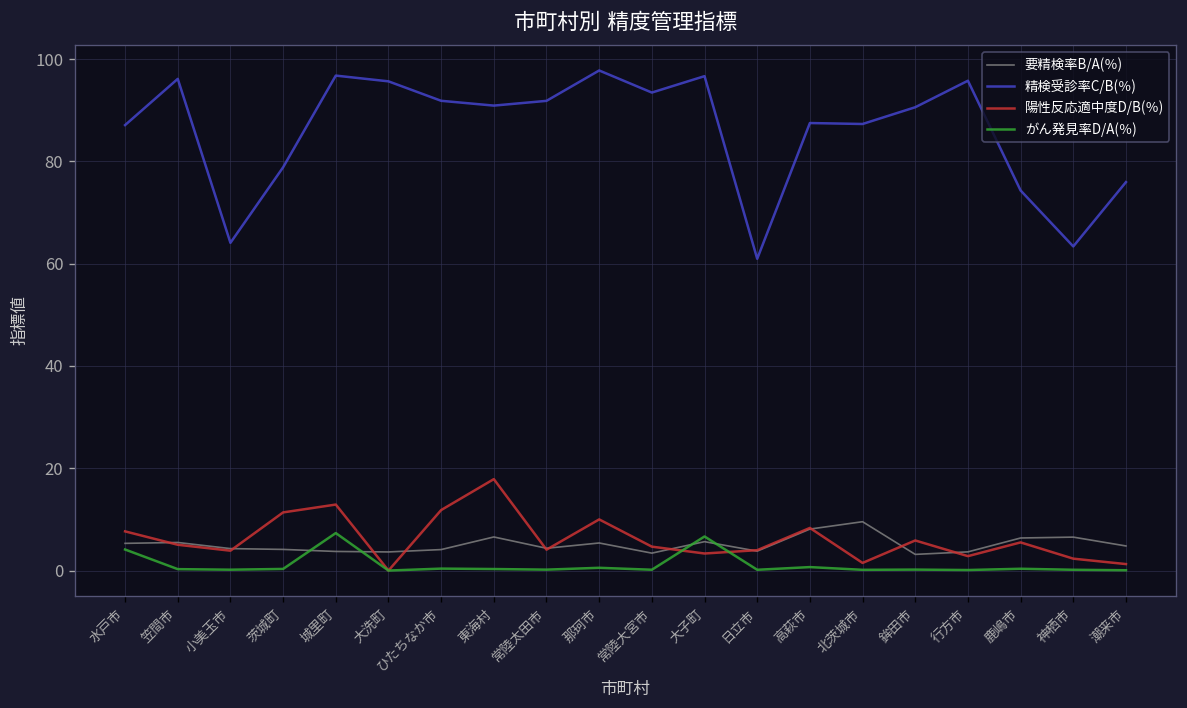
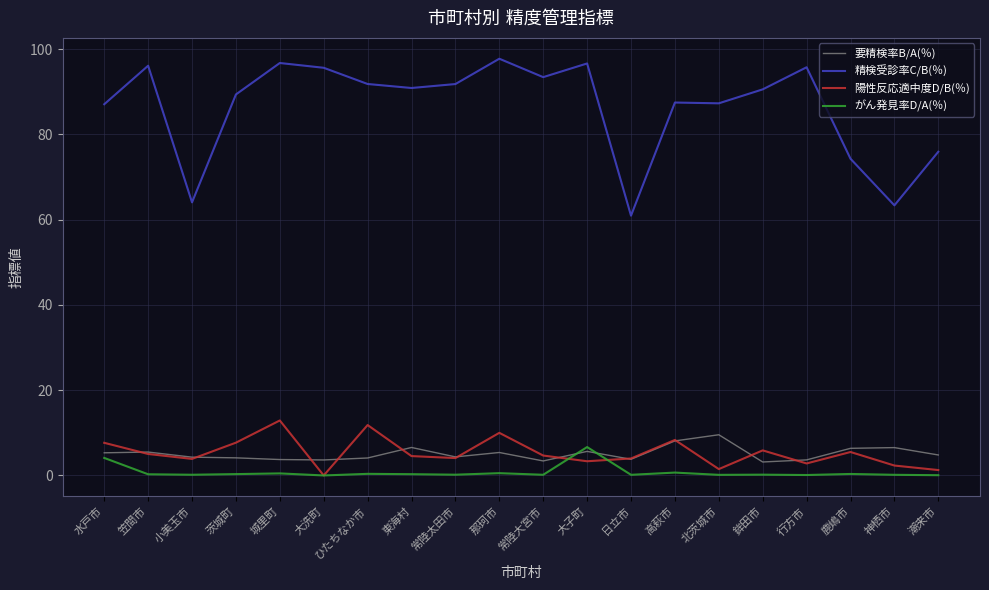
精検受診率C/B(％), 茨城町: 79 -> 89
陽性反応適中度D/B(％), 茨城町: 11 -> 8
がん発見率D/A(％), 城里町: 7 -> 0
陽性反応適中度D/B(％), 東海村: 18 -> 5
